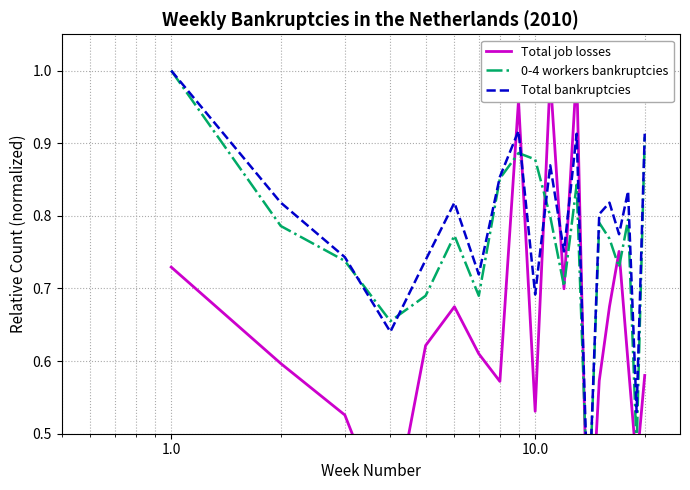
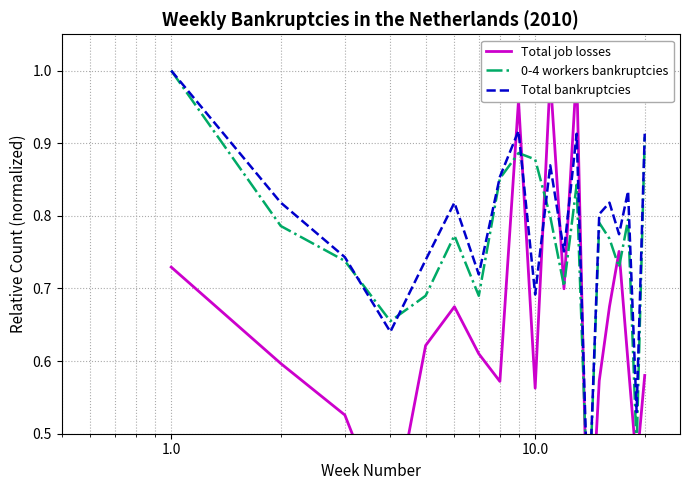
Total job losses, 10.0: 0.53 -> 0.56
